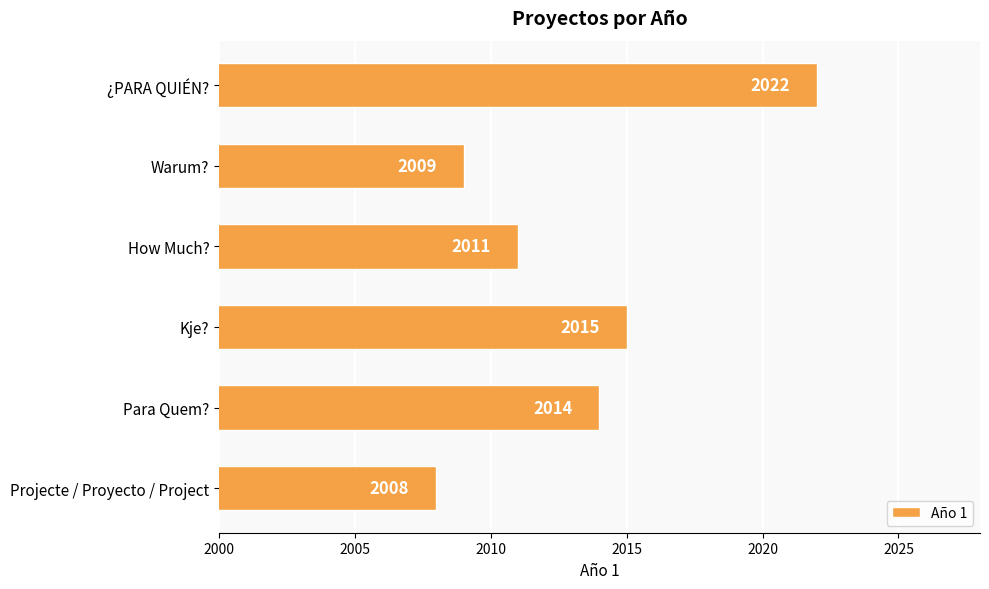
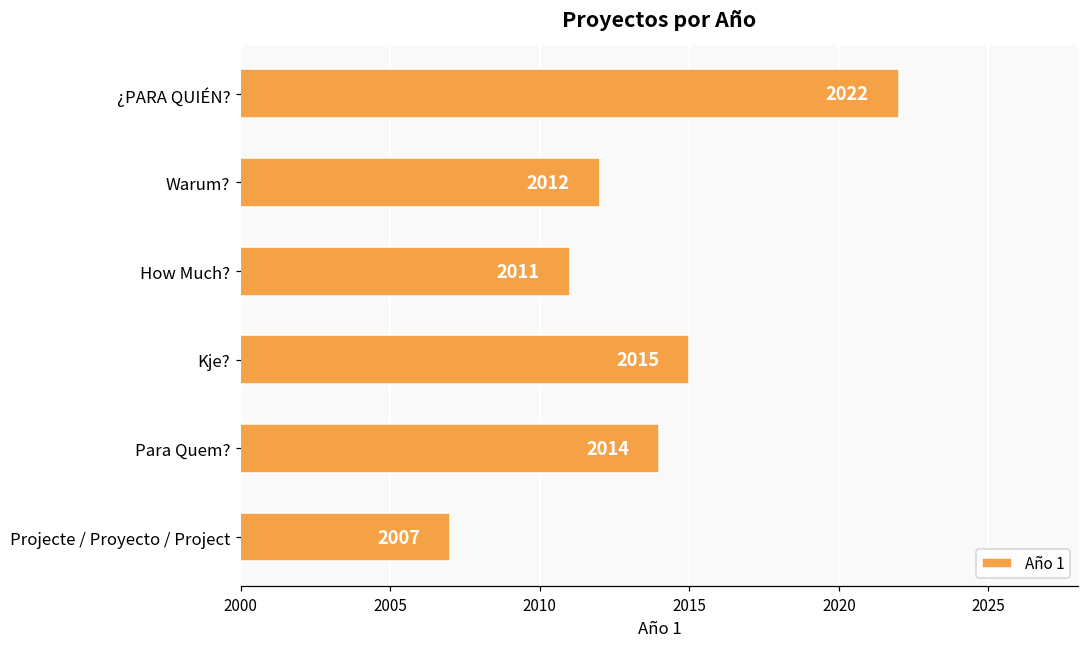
Warum?: 2009 -> 2012
Projecte / Proyecto / Project: 2008 -> 2007
